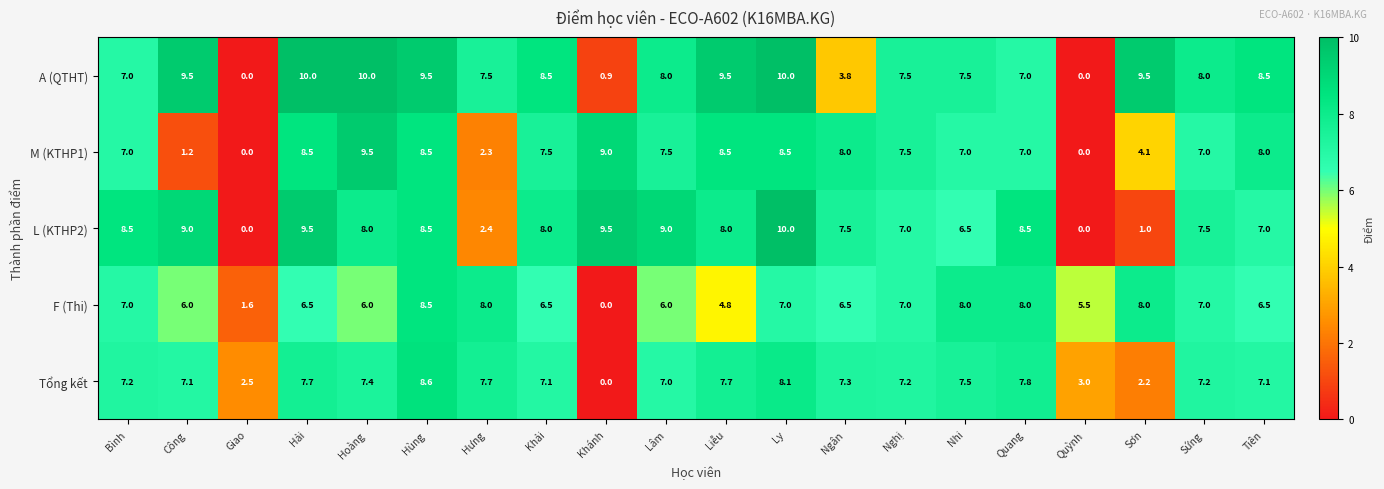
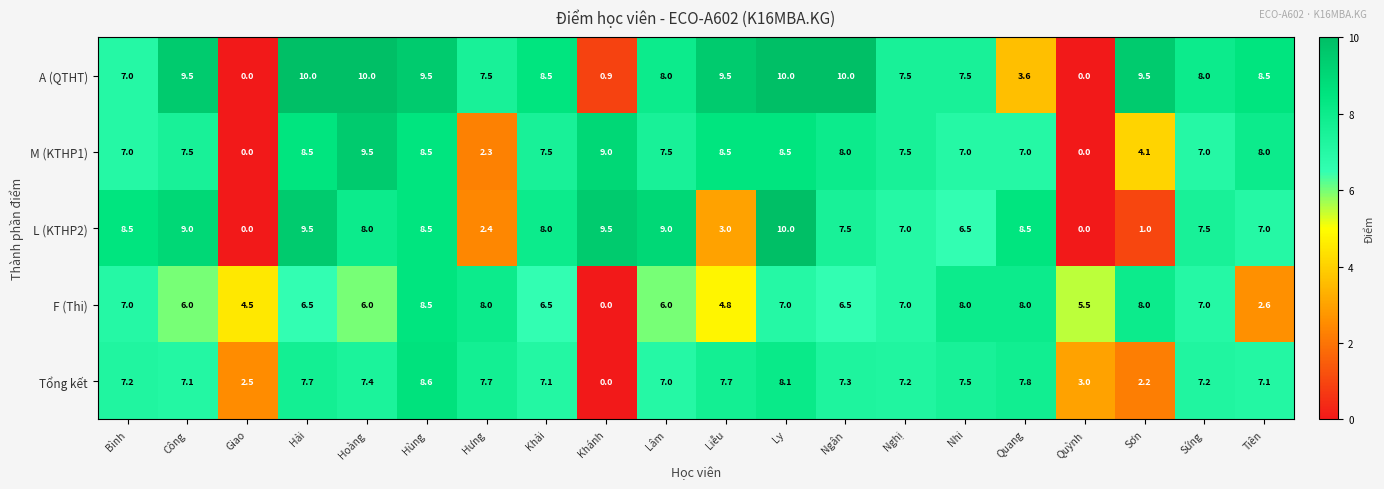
A (QTHT), Ngân: 3.8 -> 10.0
A (QTHT), Quang: 7.0 -> 3.6
M (KTHP1), Công: 1.2 -> 7.5
L (KTHP2), Liễu: 8.0 -> 3.0
F (Thi), Giao: 1.6 -> 4.5
F (Thi), Tiên: 6.5 -> 2.6
